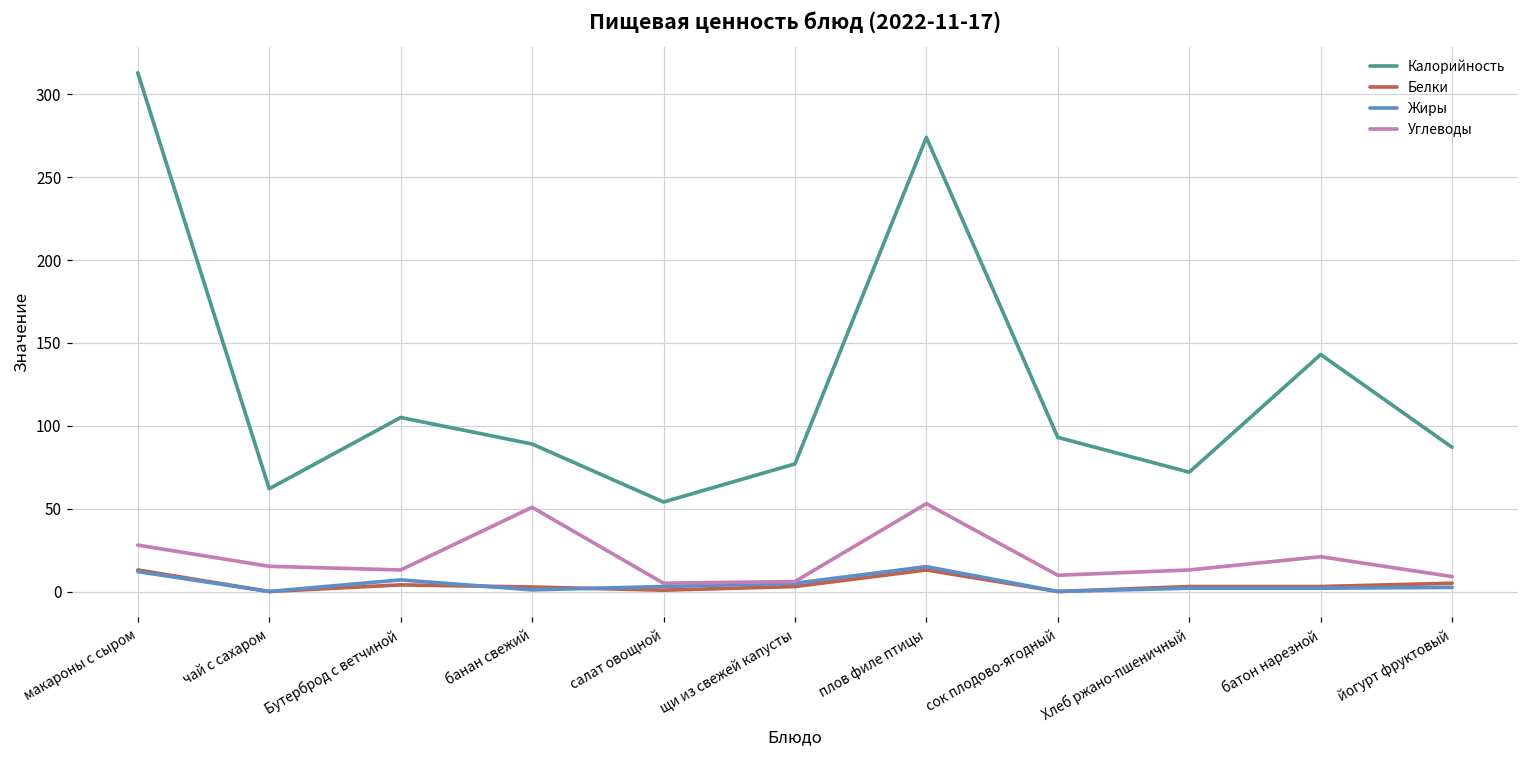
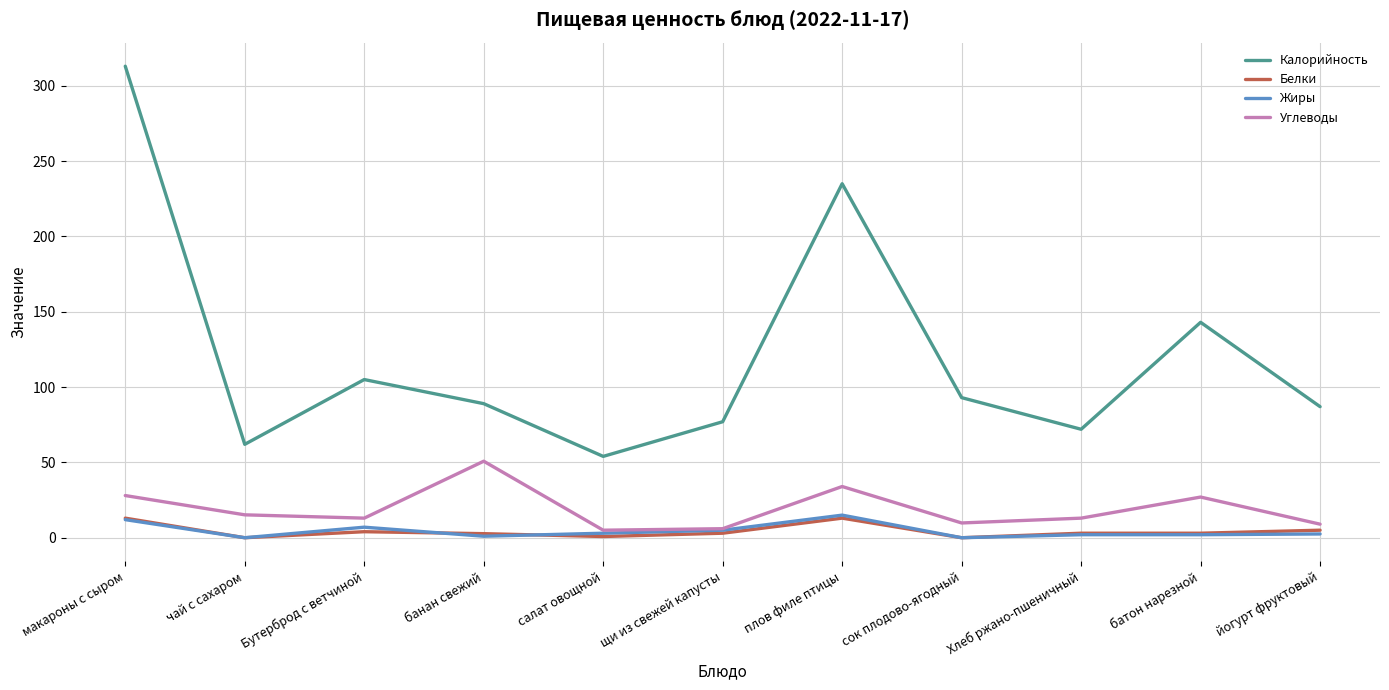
Калорийность, плов филе птицы: 274 -> 235
Углеводы, плов филе птицы: 53 -> 34
Углеводы, батон нарезной: 21 -> 27
